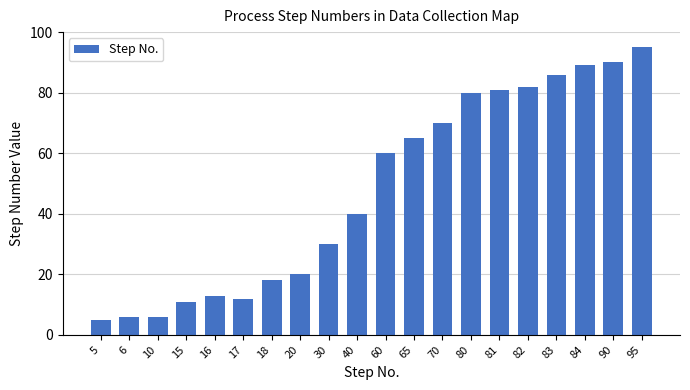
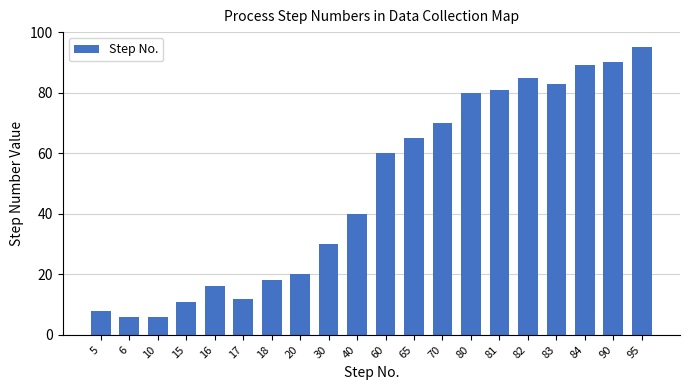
5: 5 -> 8
16: 13 -> 16
82: 82 -> 85
83: 86 -> 83
